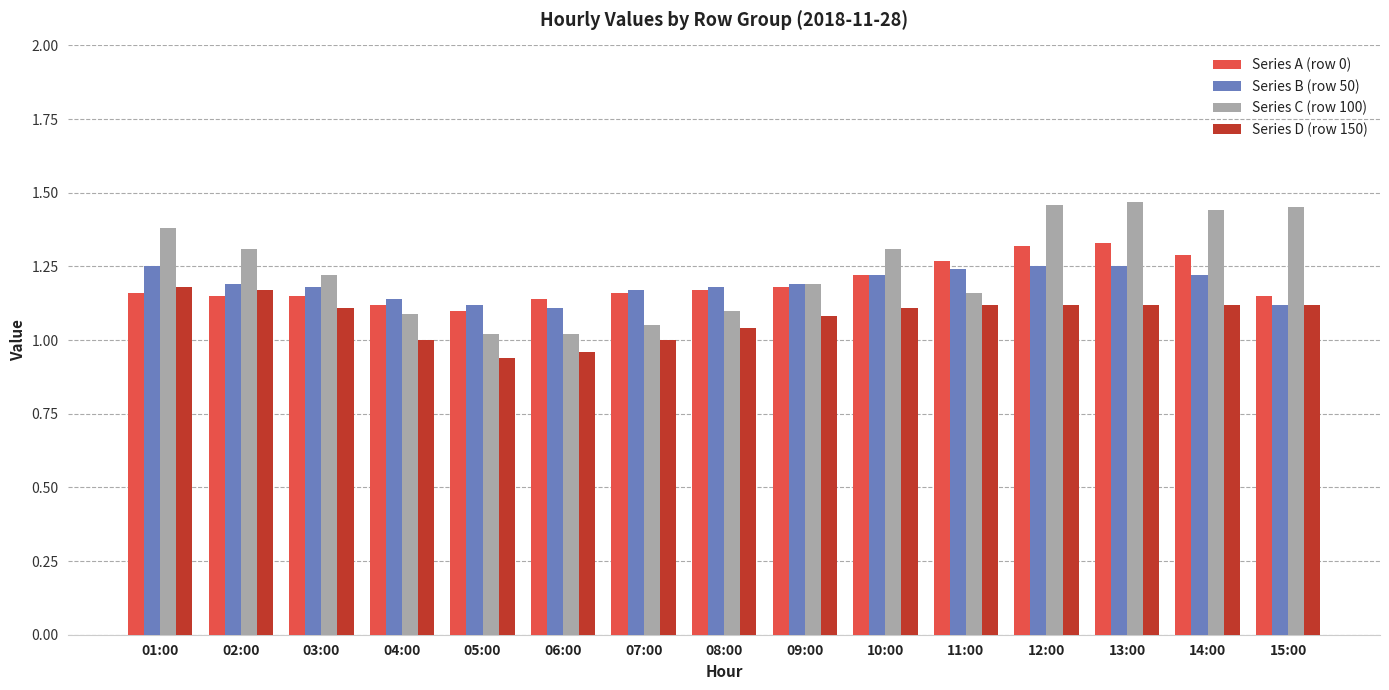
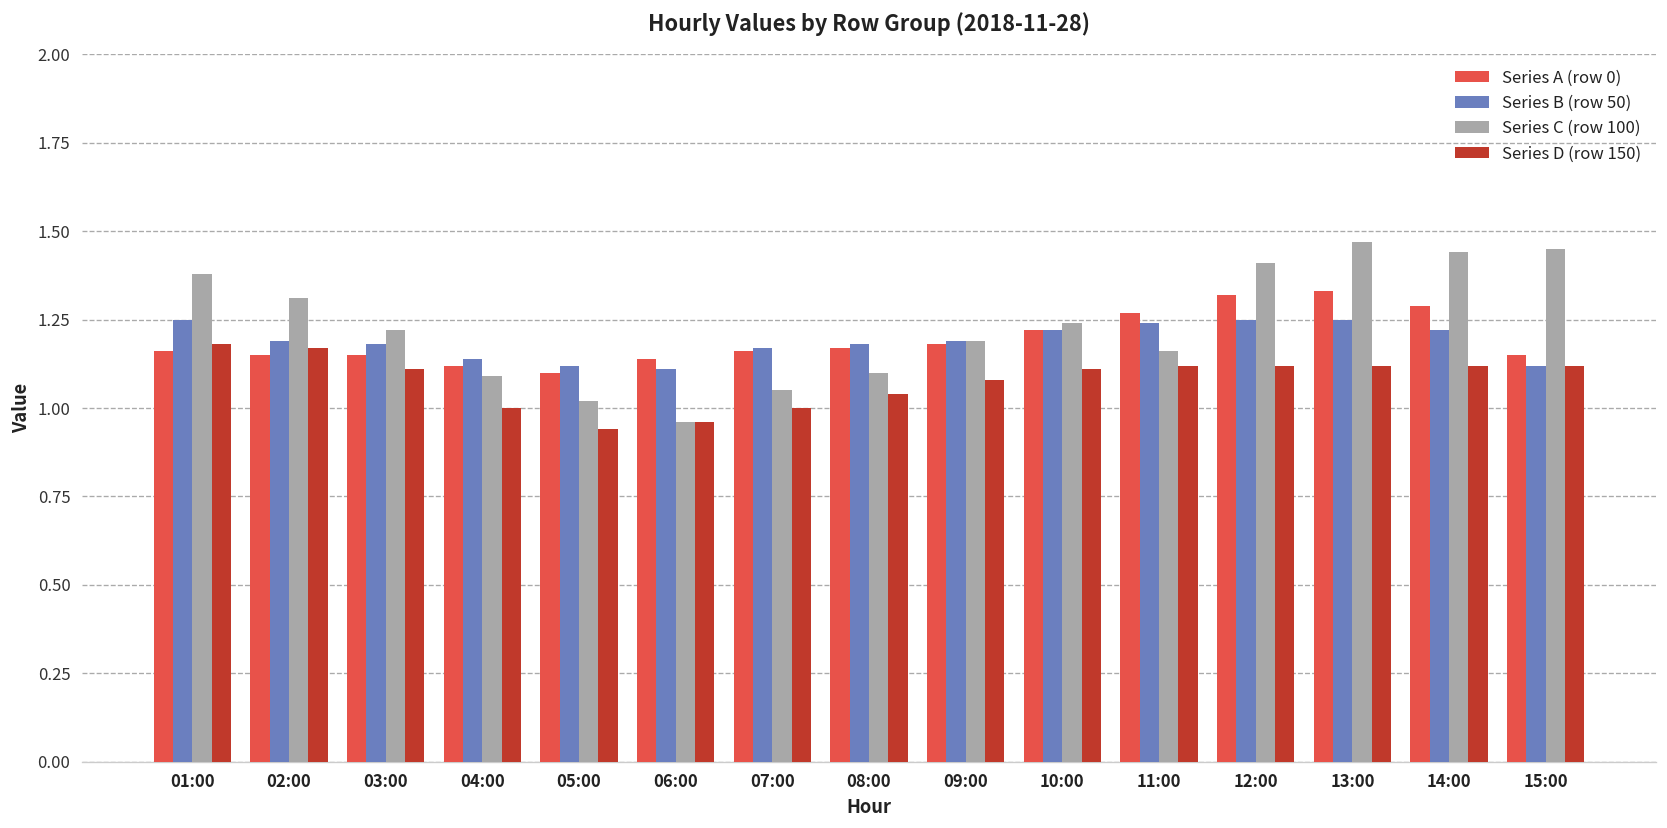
Series C (row 100), 06:00: 1.02 -> 0.96
Series C (row 100), 10:00: 1.31 -> 1.24
Series C (row 100), 12:00: 1.46 -> 1.41
